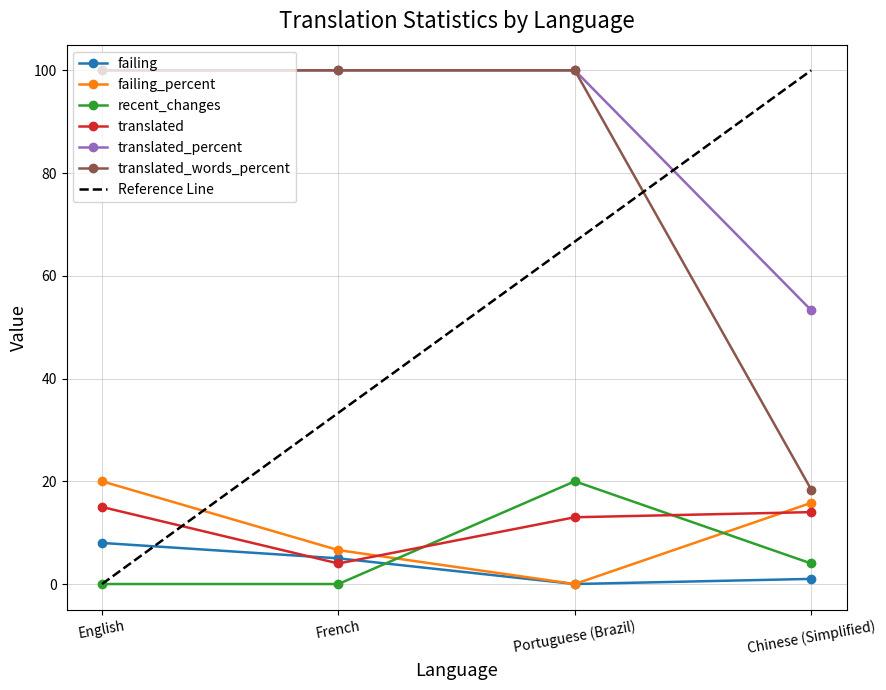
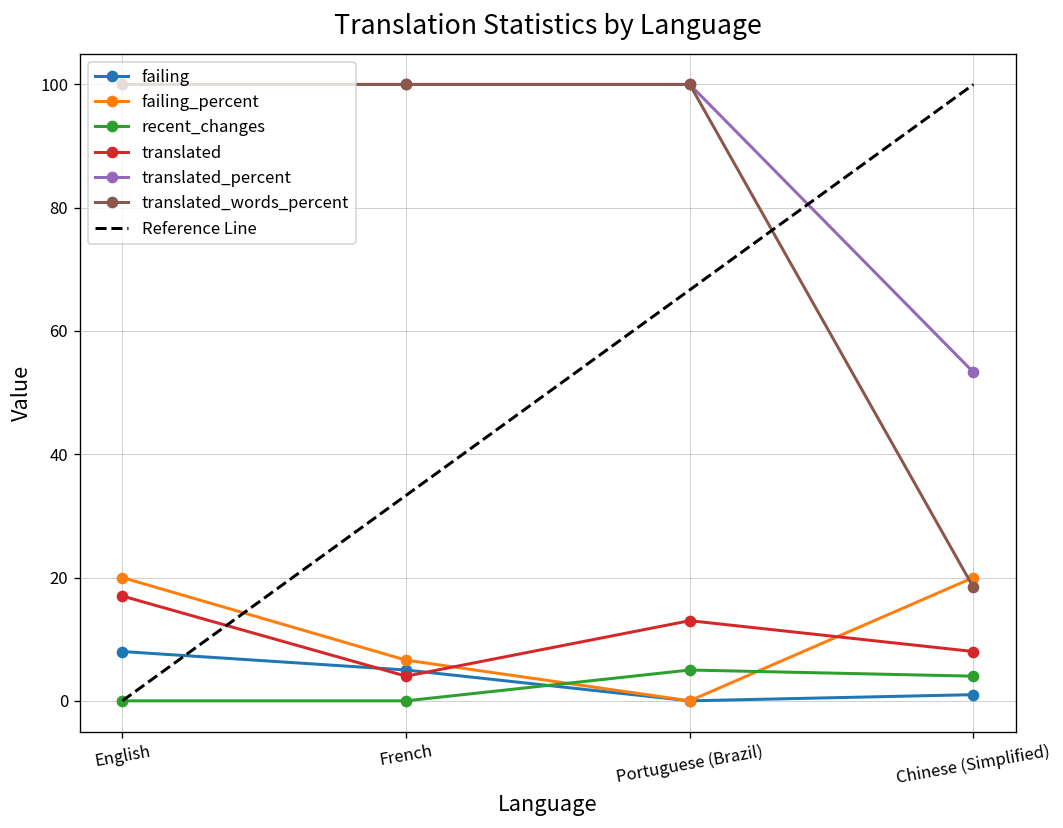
translated, English: 15 -> 17
recent_changes, Portuguese (Brazil): 20 -> 5
failing_percent, Chinese (Simplified): 16 -> 20
translated, Chinese (Simplified): 14 -> 8
